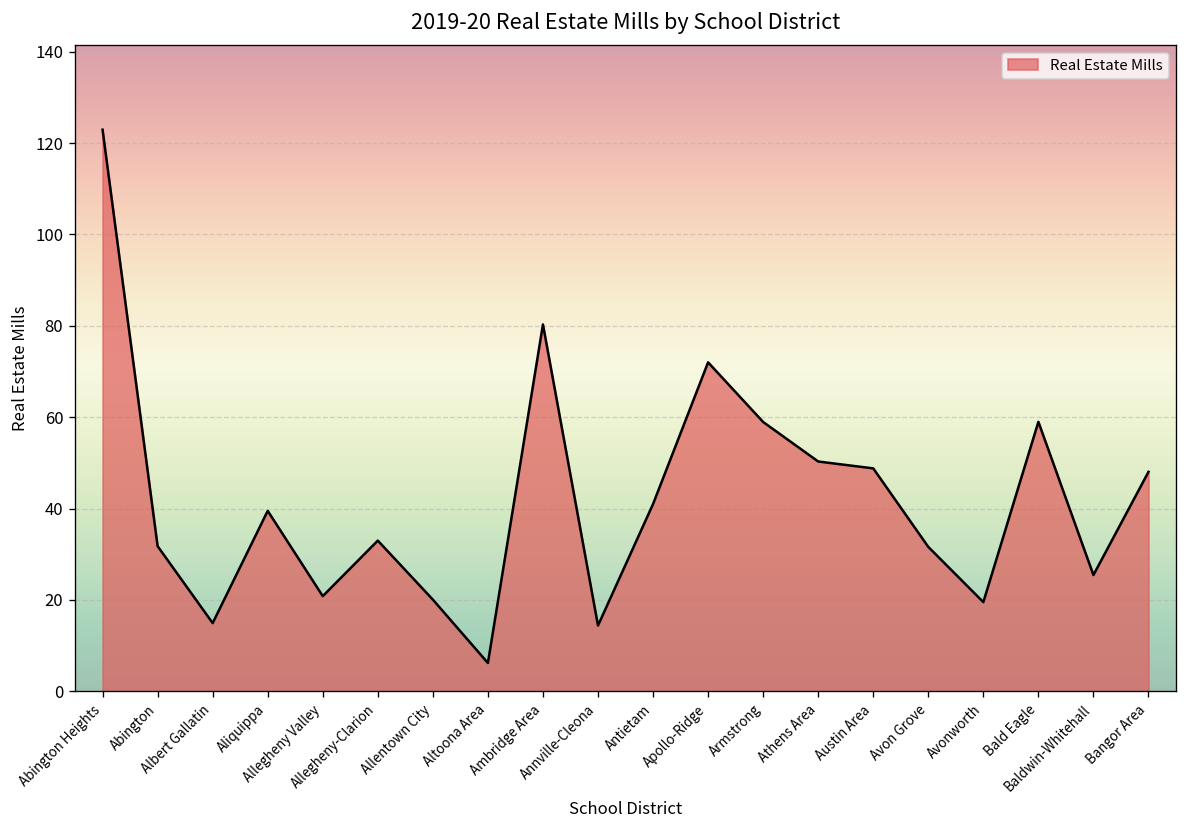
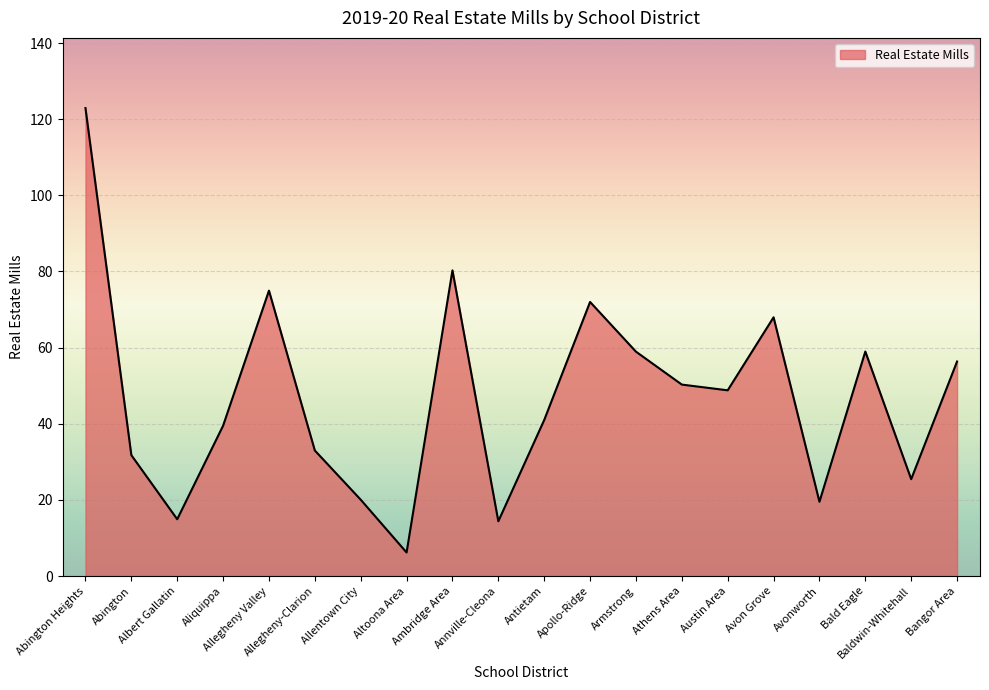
Allegheny Valley: 21 -> 75
Avon Grove: 32 -> 68
Bangor Area: 48 -> 56
